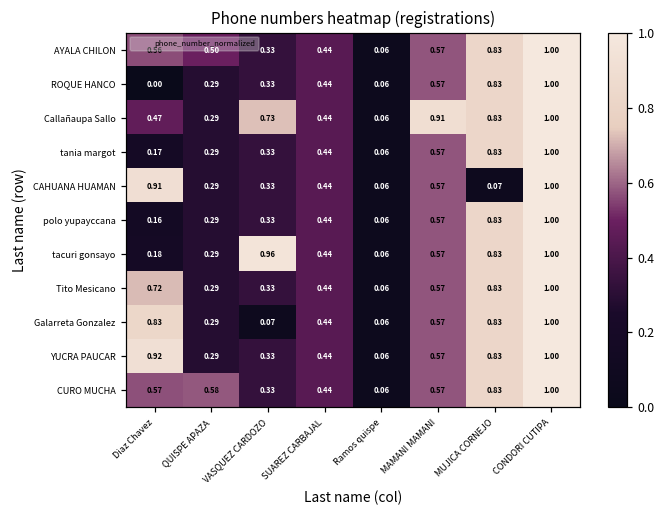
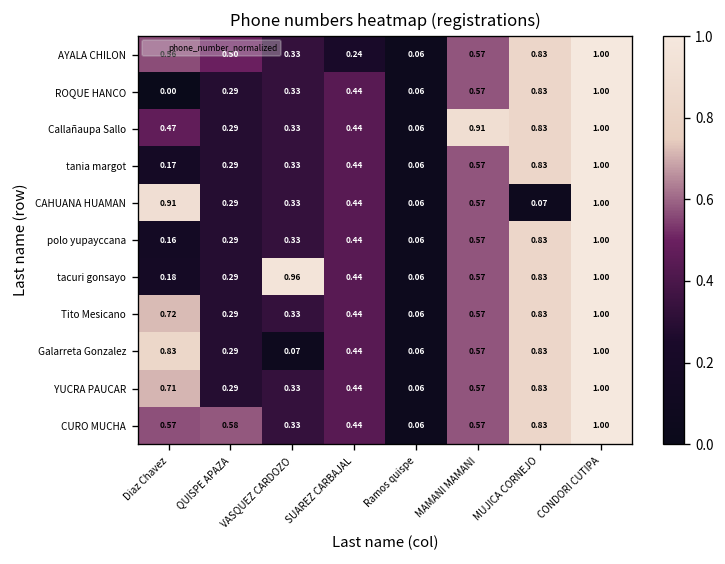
AYALA CHILON, SUAREZ CARBAJAL: 0.44 -> 0.24
Callañaupa Sallo, VASQUEZ CARDOZO: 0.73 -> 0.33
YUCRA PAUCAR, Diaz Chavez: 0.92 -> 0.71
